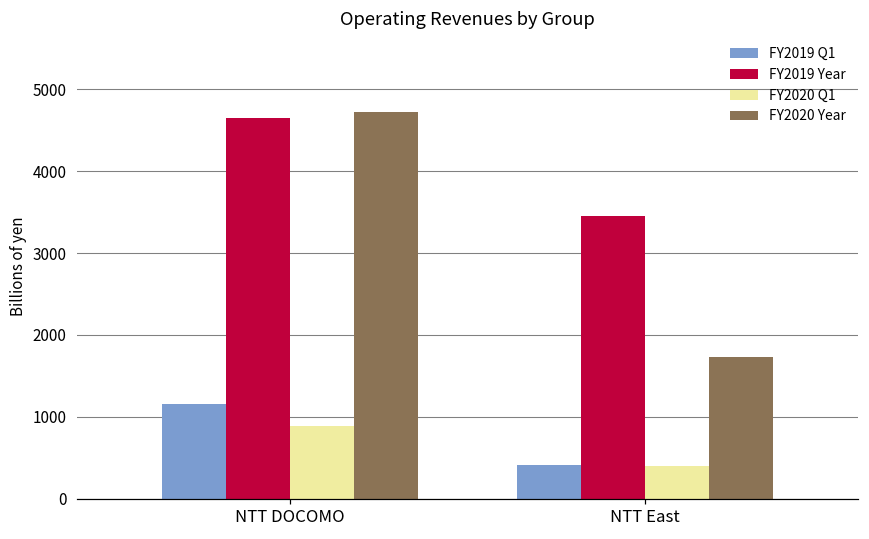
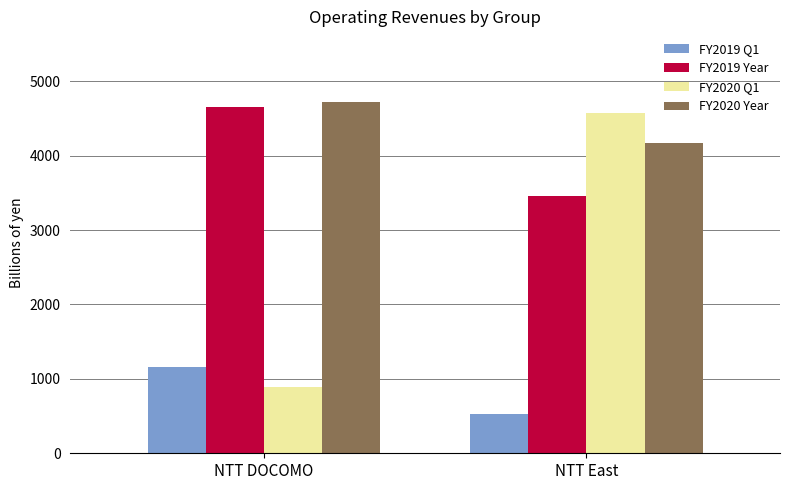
FY2019 Q1, NTT East: 400 -> 500
FY2020 Q1, NTT East: 400 -> 4600
FY2020 Year, NTT East: 1700 -> 4200
